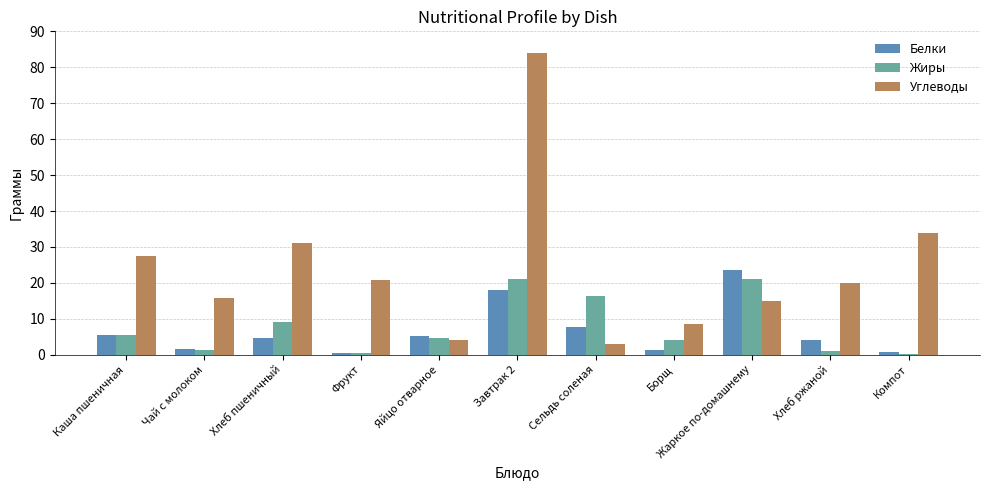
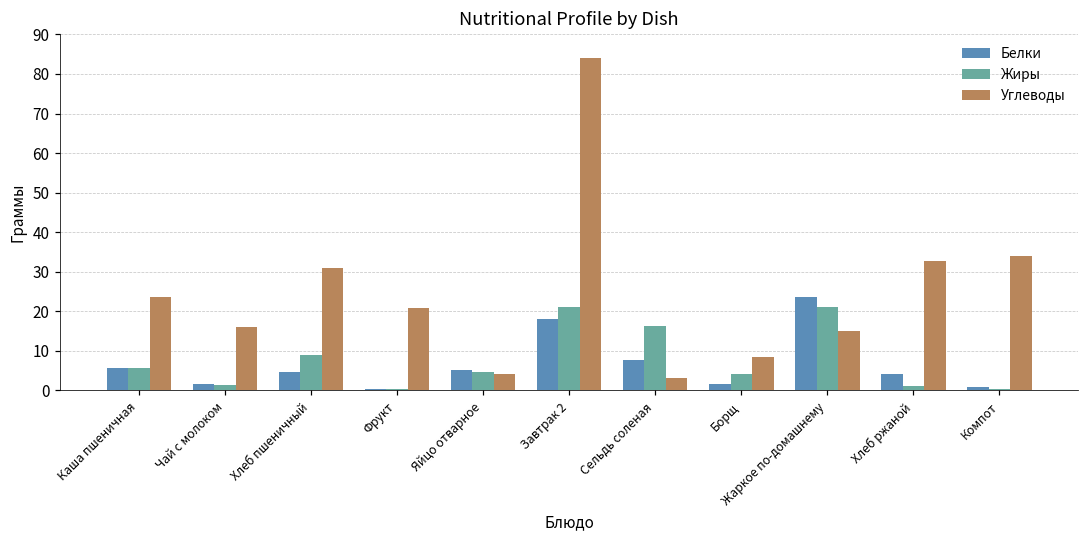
Углеводы, Каша пшеничная: 27 -> 23
Углеводы, Хлеб ржаной: 20 -> 33
